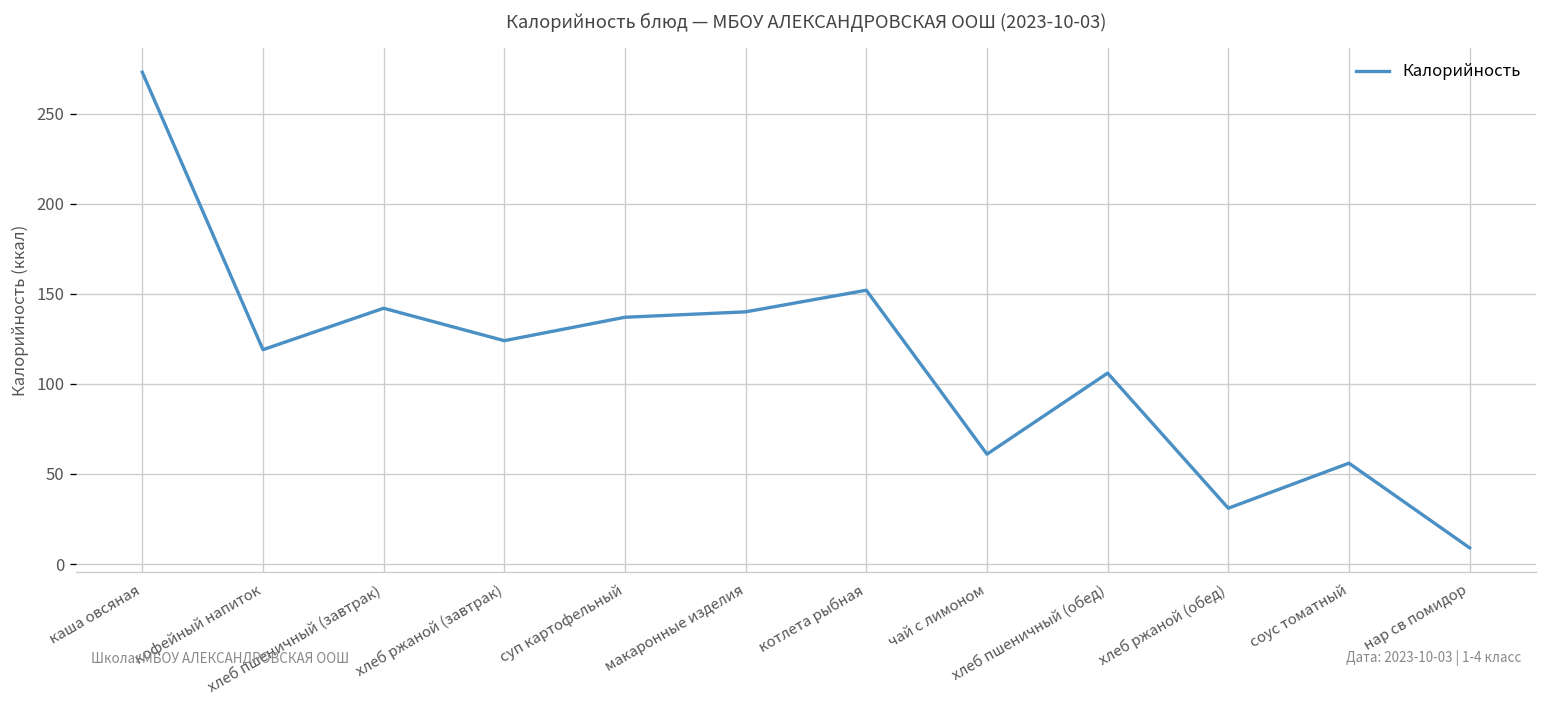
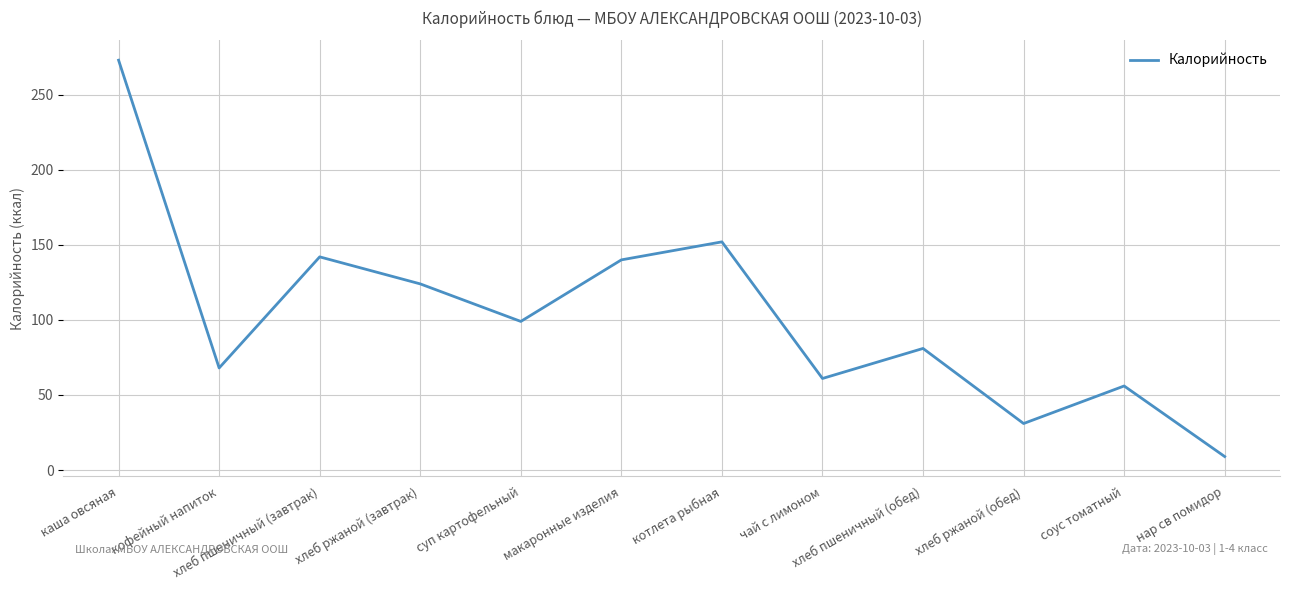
кофейный напиток: 119 -> 68
суп картофельный: 137 -> 99
хлеб пшеничный (обед): 106 -> 81
